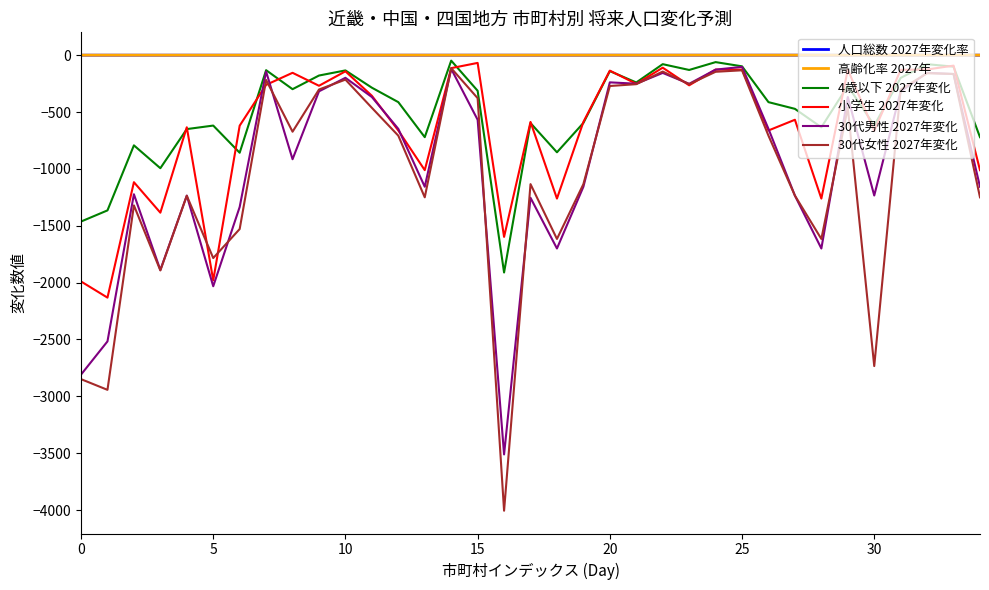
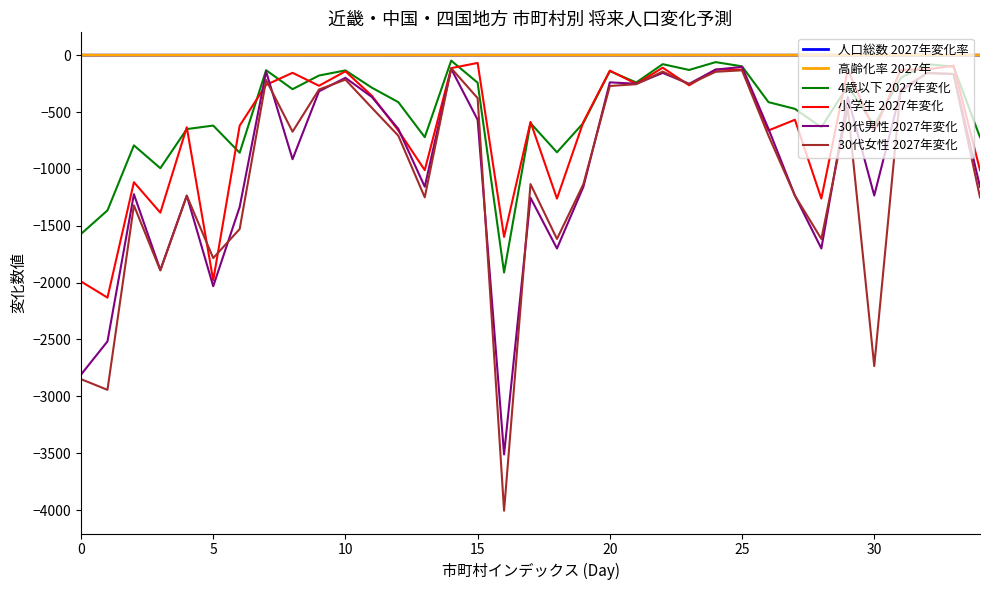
4歳以下 2027年変化, 0: -1460 -> -1570
4歳以下 2027年変化, 15: -310 -> -240
